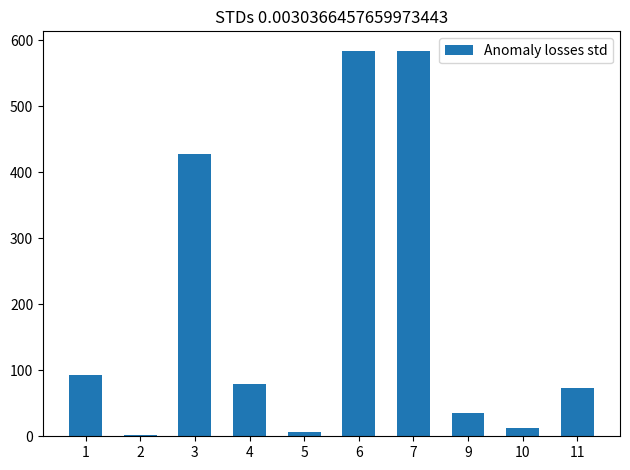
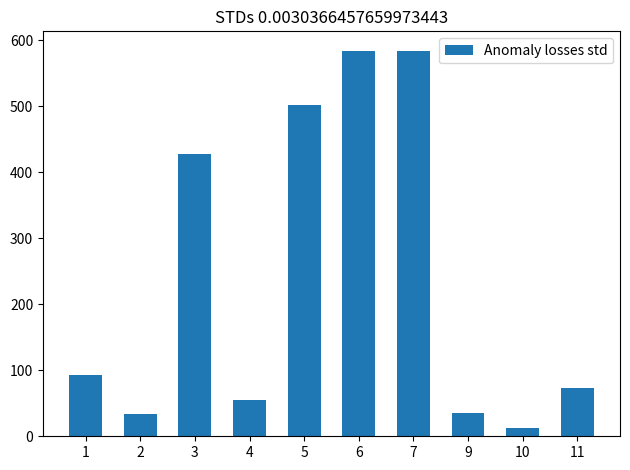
2: 0 -> 30
4: 80 -> 50
5: 10 -> 500
